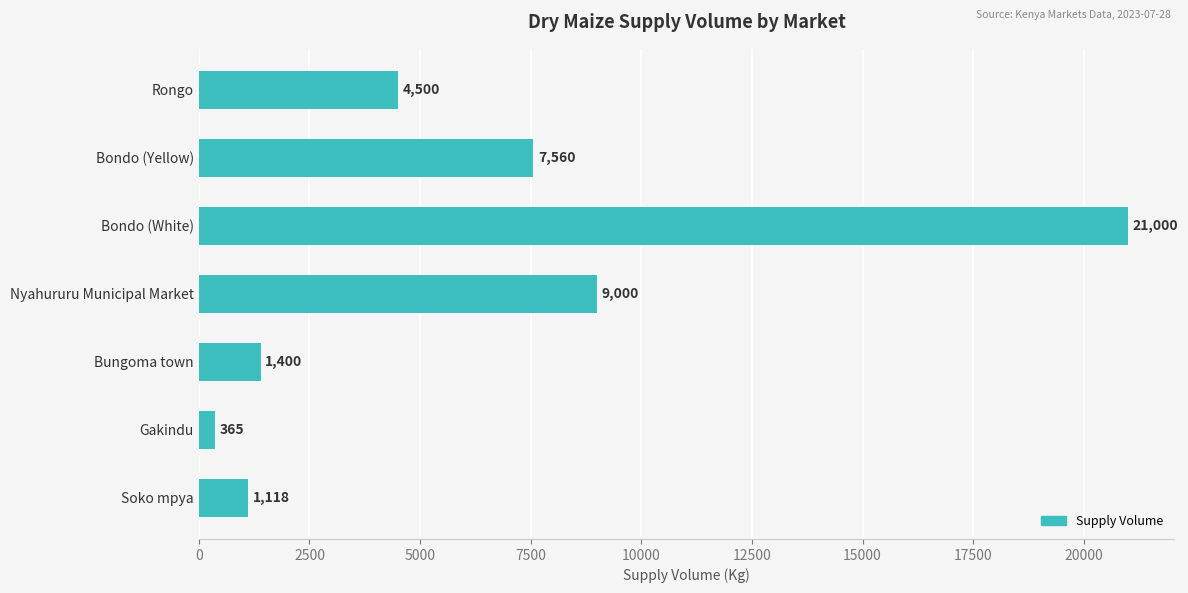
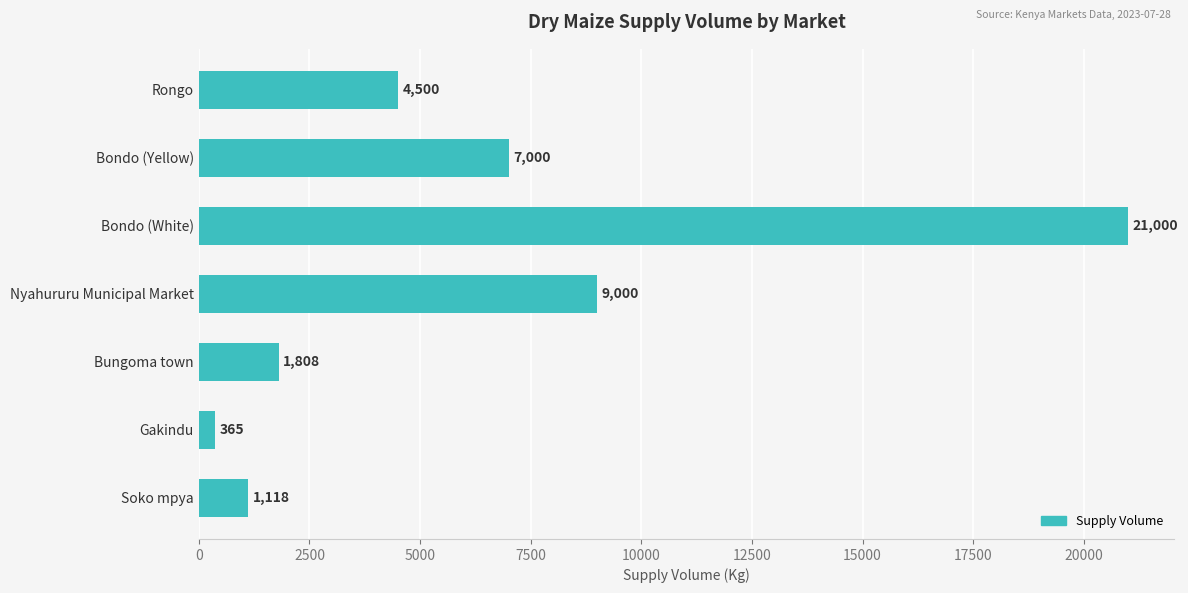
Bondo (Yellow): 7,560 -> 7,000
Bungoma town: 1,400 -> 1,808
